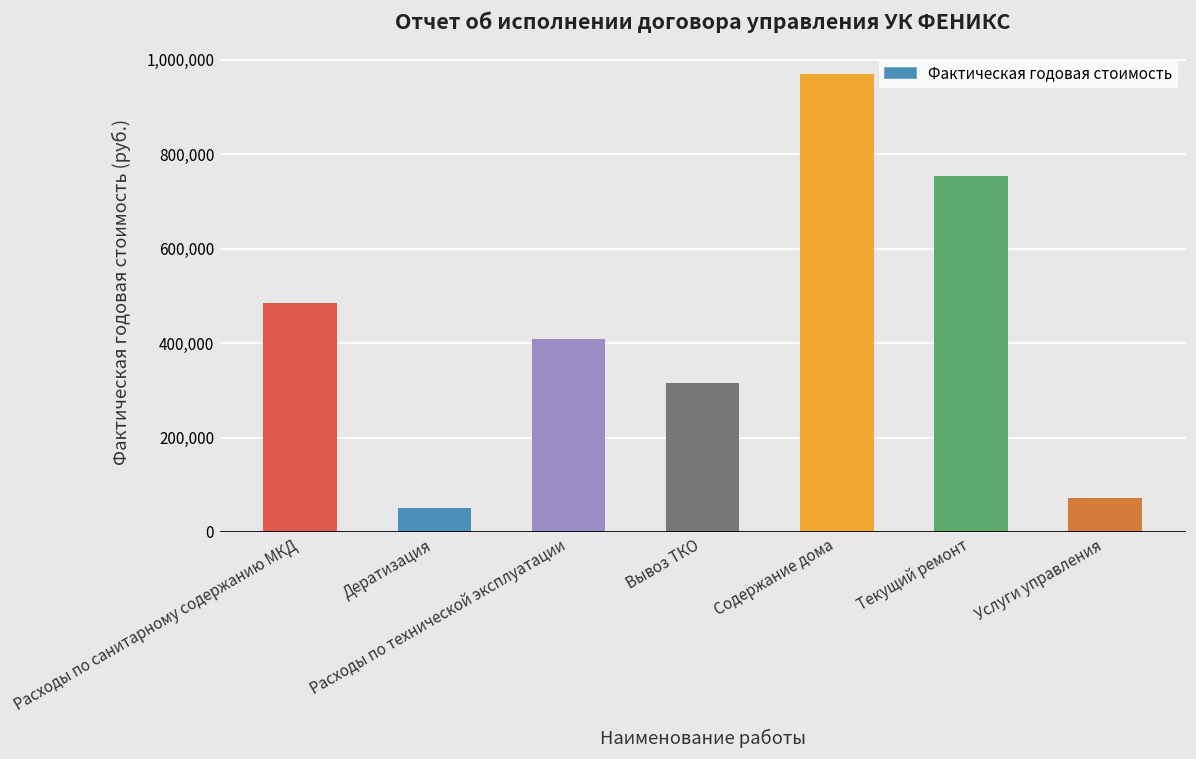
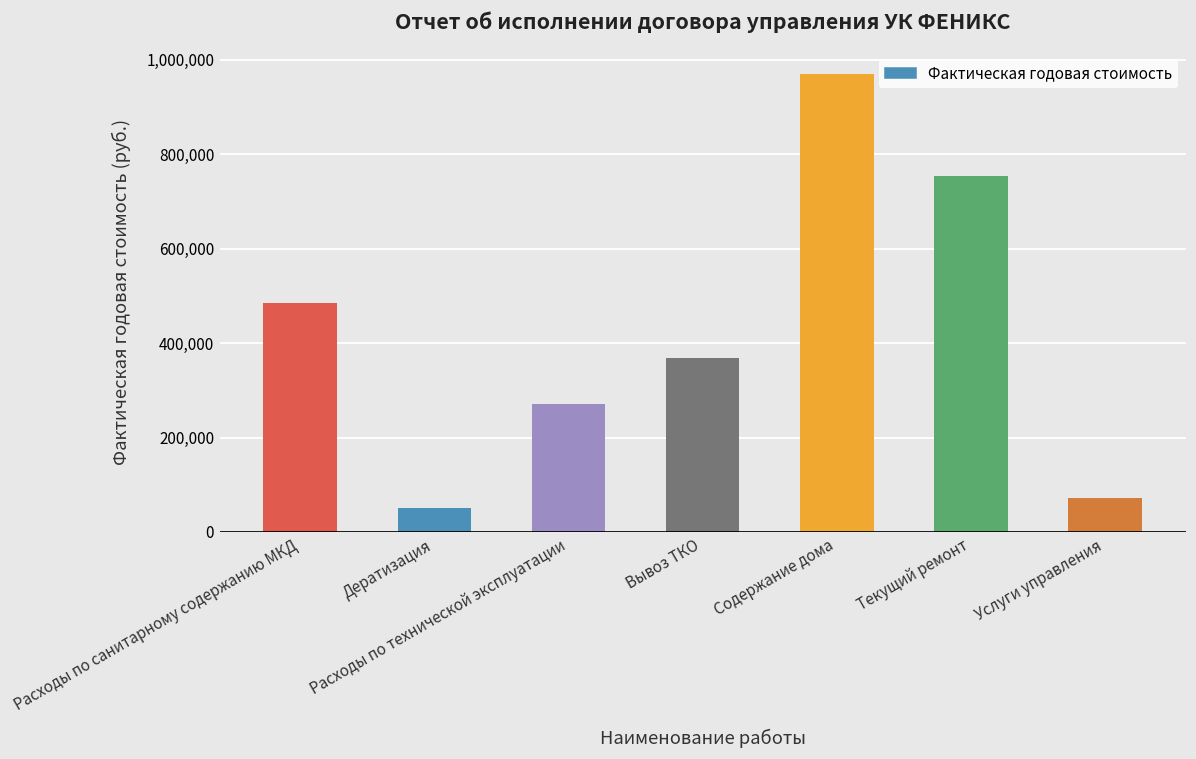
Расходы по технической эксплуатации: 410,000 -> 270,000
Вывоз ТКО: 320,000 -> 370,000
